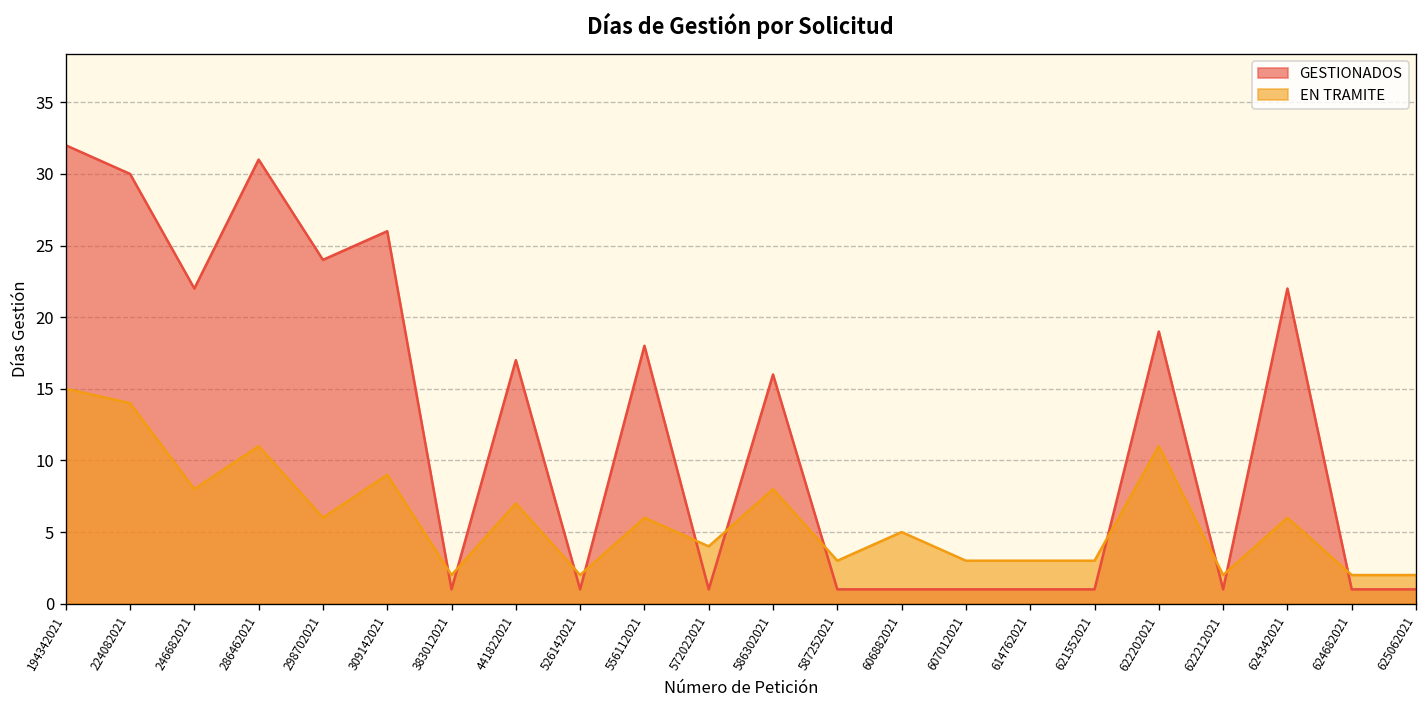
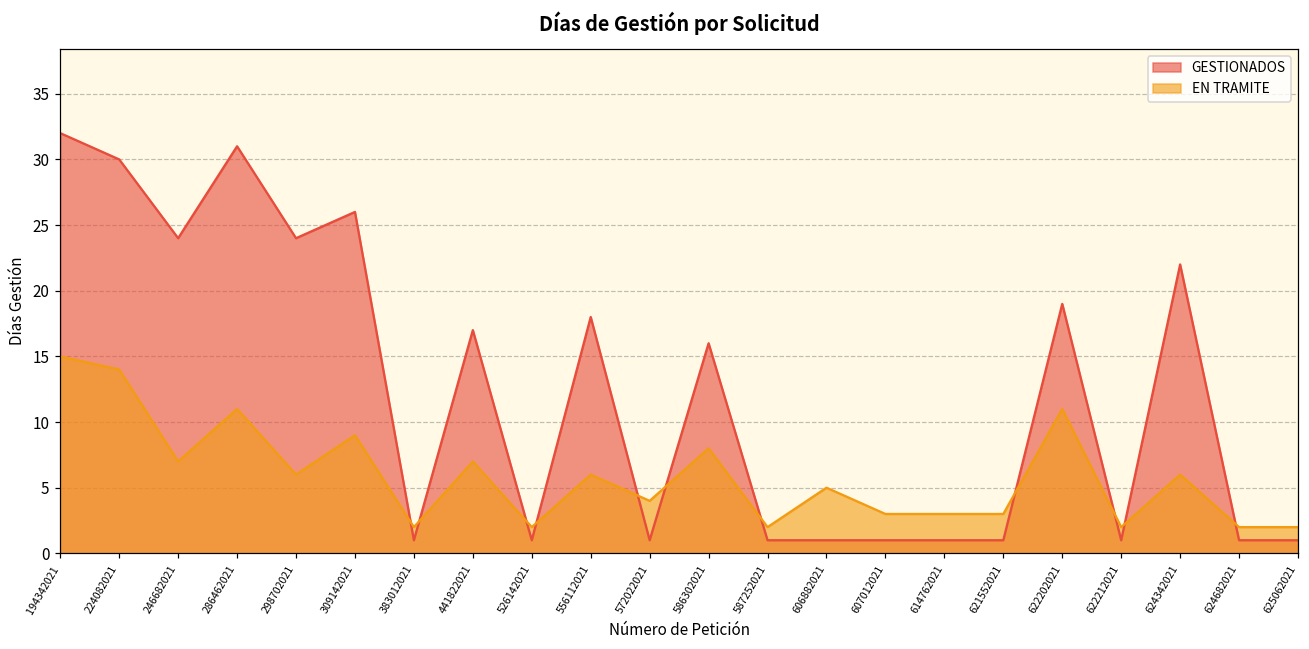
GESTIONADOS, 246682021: 22 -> 24
EN TRAMITE, 246682021: 8 -> 7
EN TRAMITE, 587252021: 3 -> 2
